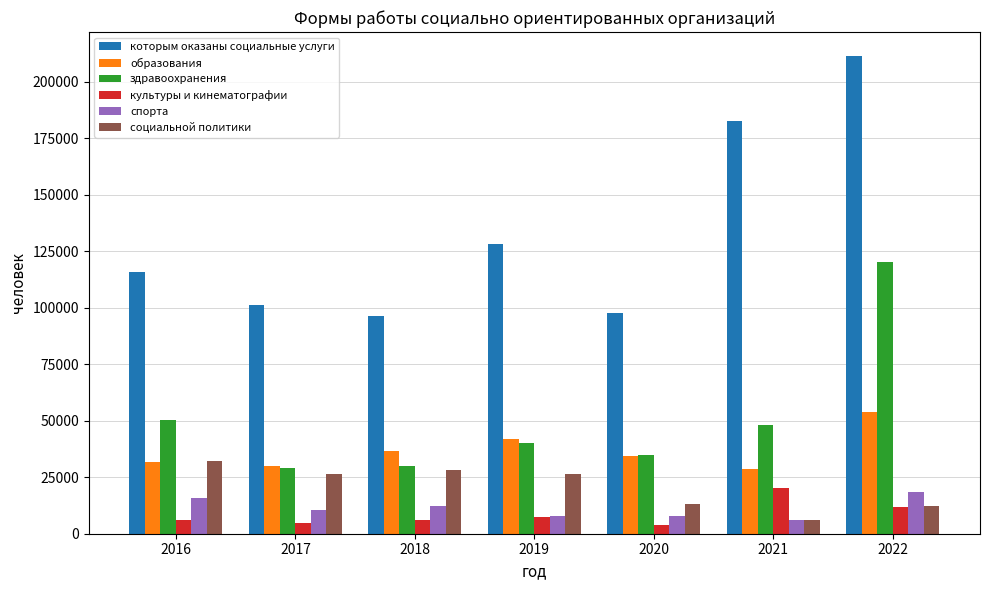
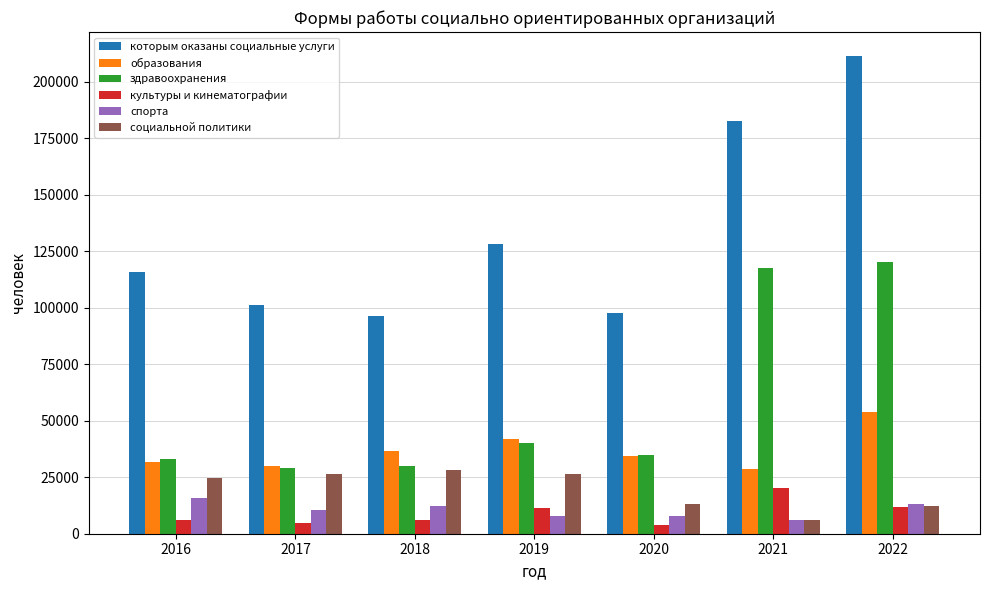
здравоохранения, 2016: 50000 -> 33000
социальной политики, 2016: 32000 -> 25000
культуры и кинематографии, 2019: 7000 -> 11000
здравоохранения, 2021: 48000 -> 118000
спорта, 2022: 18000 -> 13000
